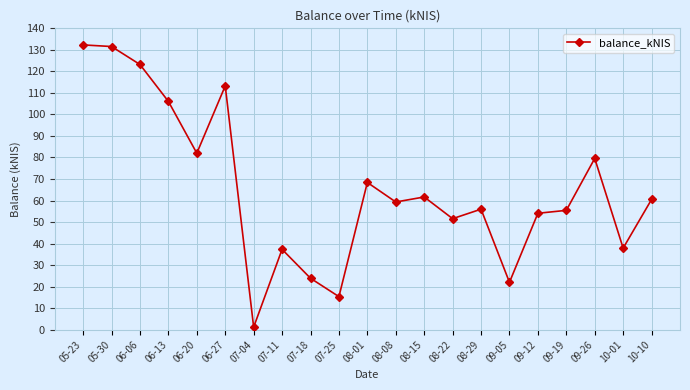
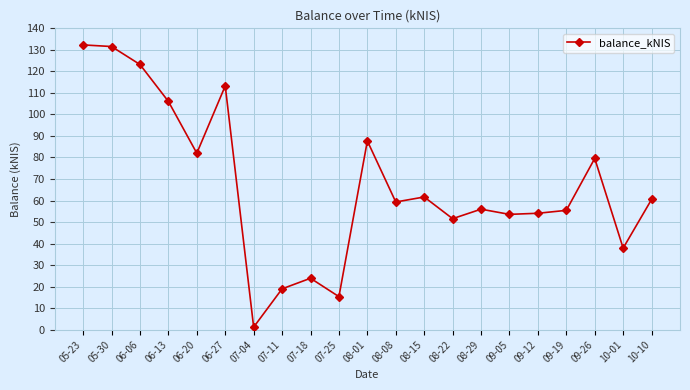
07-11: 37 -> 19
08-01: 68 -> 88
09-05: 22 -> 54
